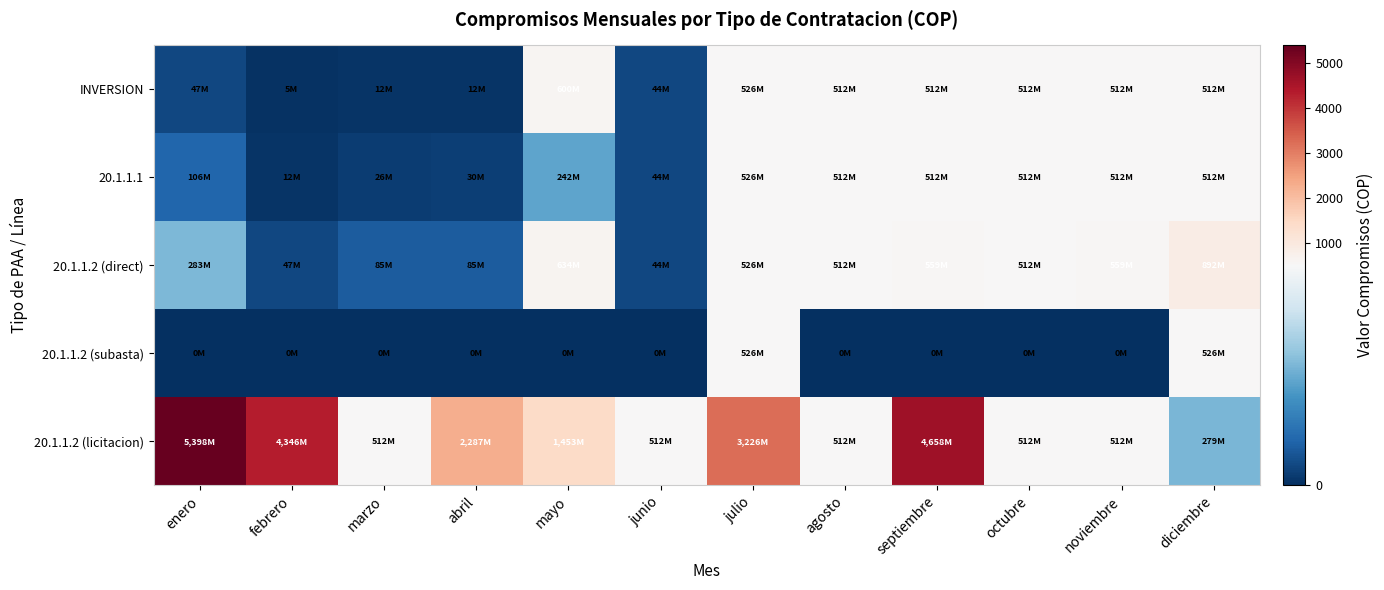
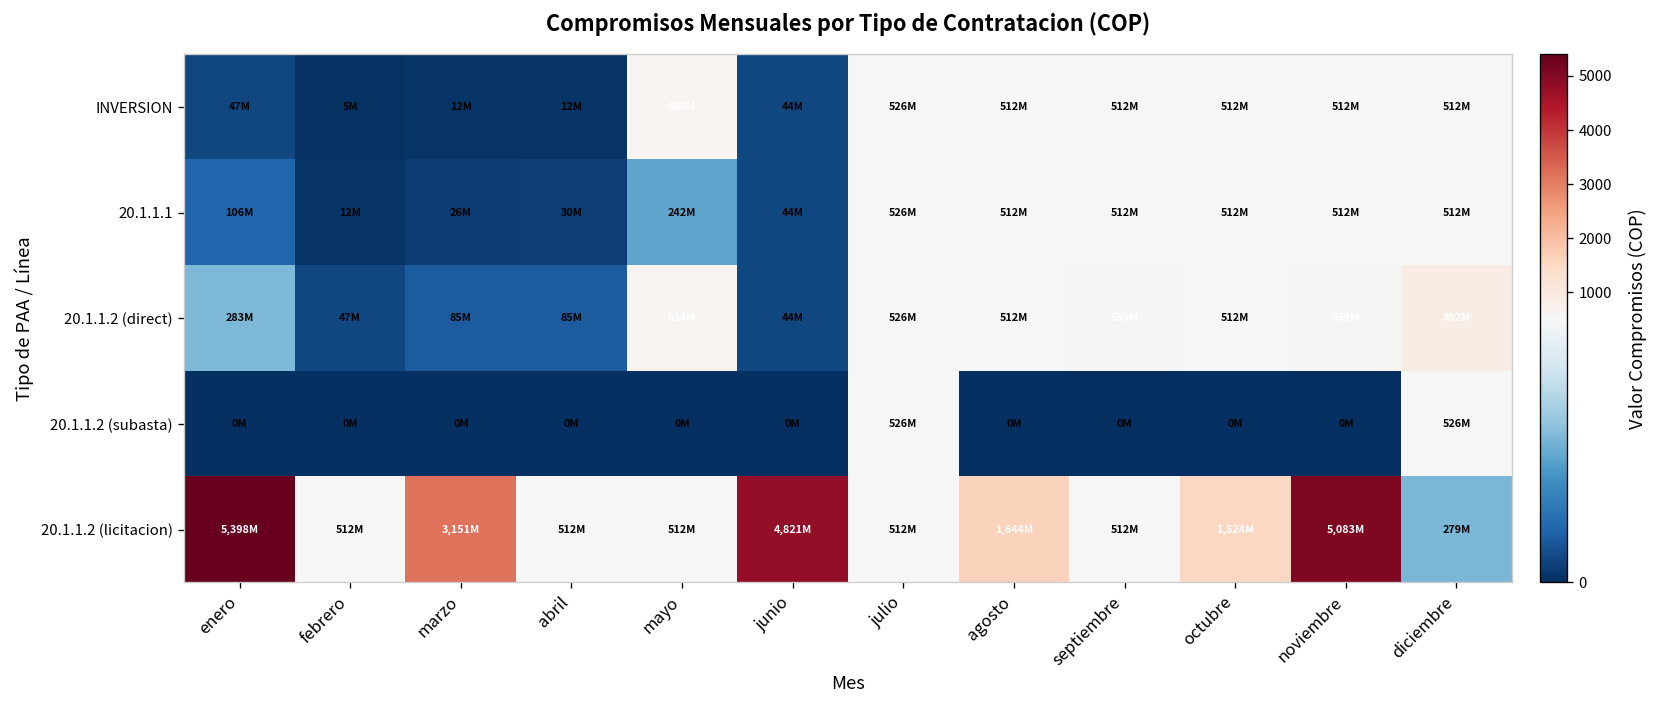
20.1.1.2 (licitacion), febrero: 4,346M -> 512M
20.1.1.2 (licitacion), marzo: 512M -> 3,151M
20.1.1.2 (licitacion), abril: 2,287M -> 512M
20.1.1.2 (licitacion), mayo: 1,453M -> 512M
20.1.1.2 (licitacion), junio: 512M -> 4,821M
20.1.1.2 (licitacion), julio: 3,226M -> 512M
20.1.1.2 (licitacion), agosto: 512M -> 1,644M
20.1.1.2 (licitacion), septiembre: 4,658M -> 512M
20.1.1.2 (licitacion), octubre: 512M -> 1,524M
20.1.1.2 (licitacion), noviembre: 512M -> 5,083M
